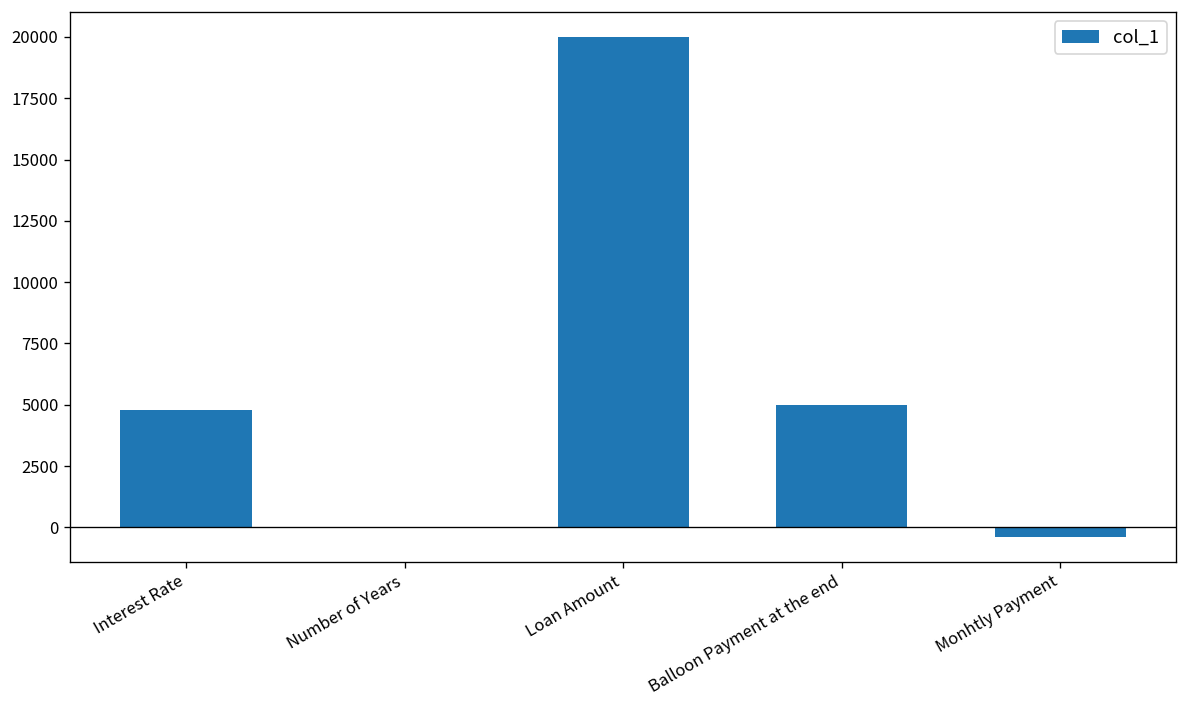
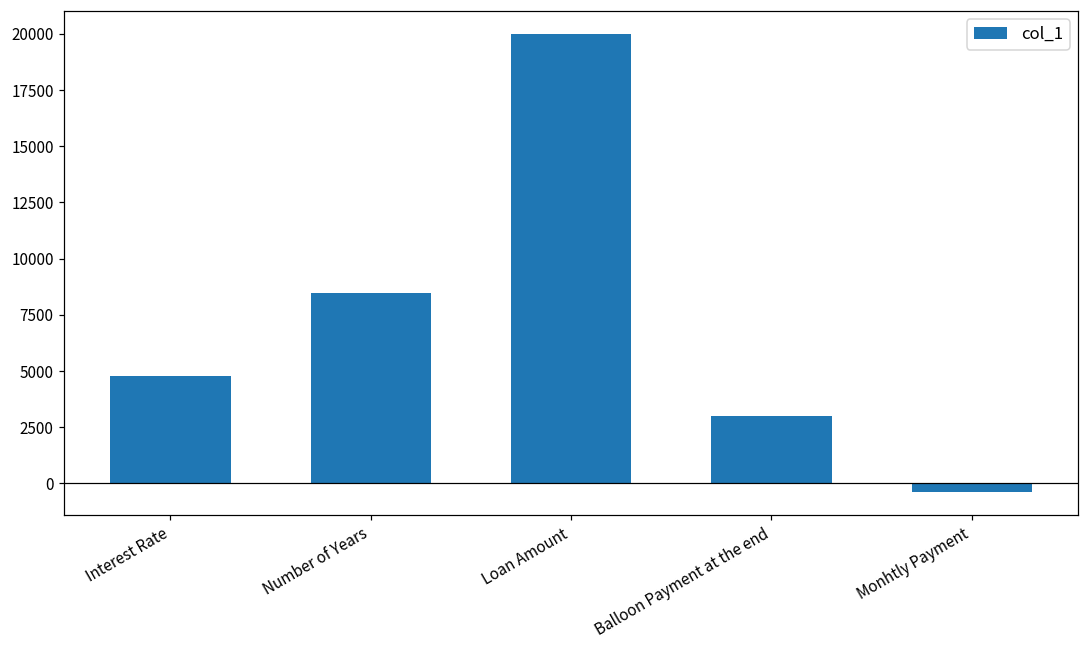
Number of Years: 0 -> 8500
Balloon Payment at the end: 5000 -> 3000
